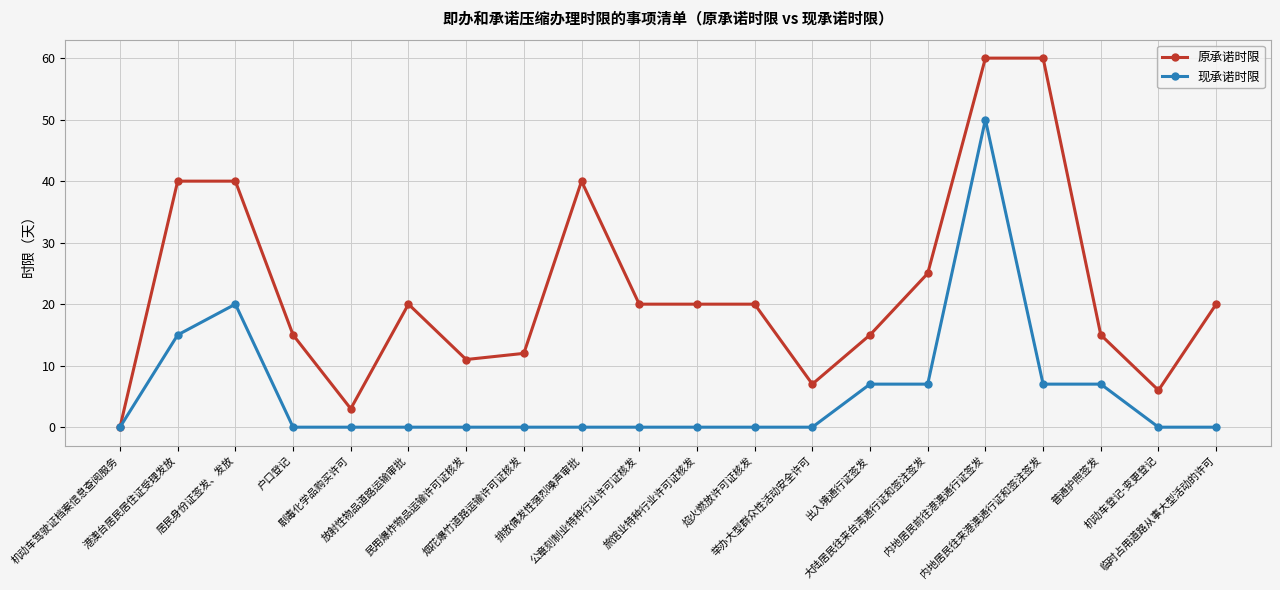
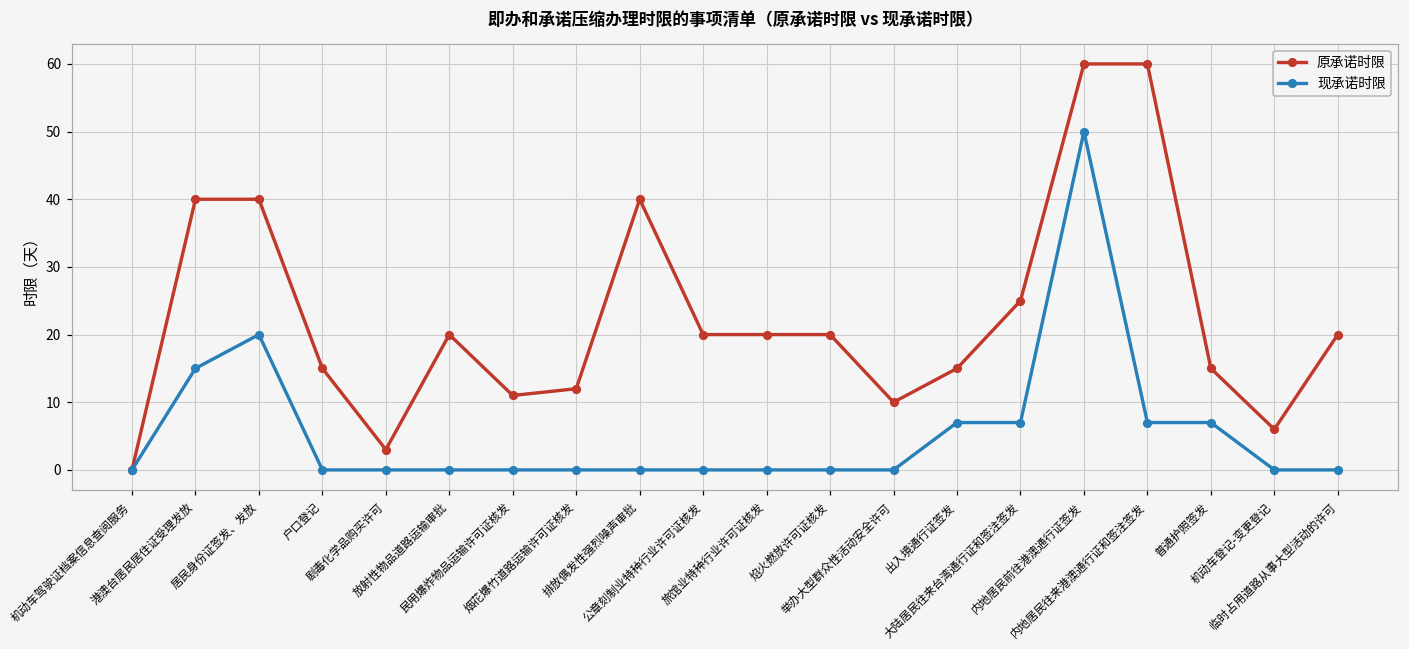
原承诺时限, 举办大型群众性活动安全许可: 7 -> 10
